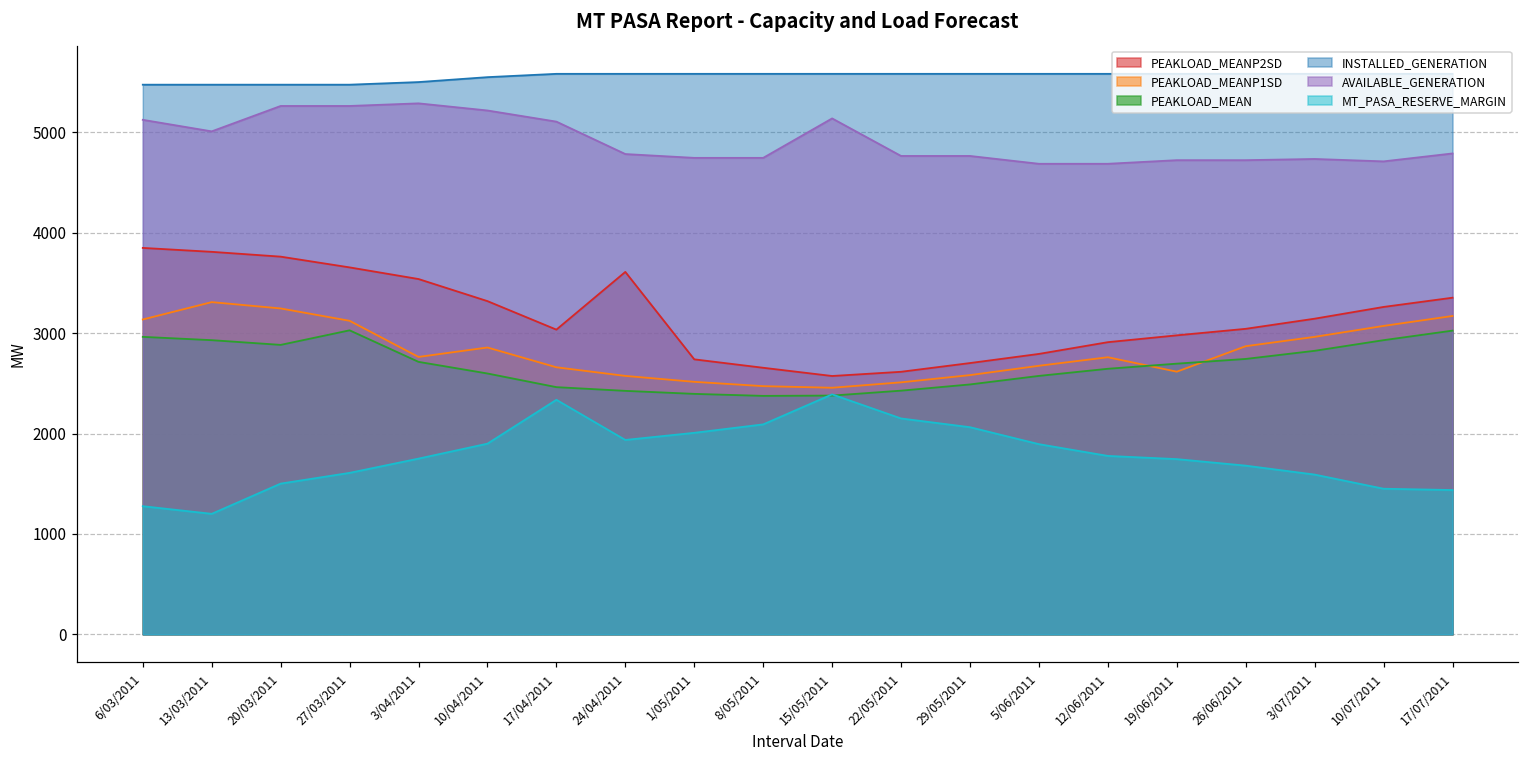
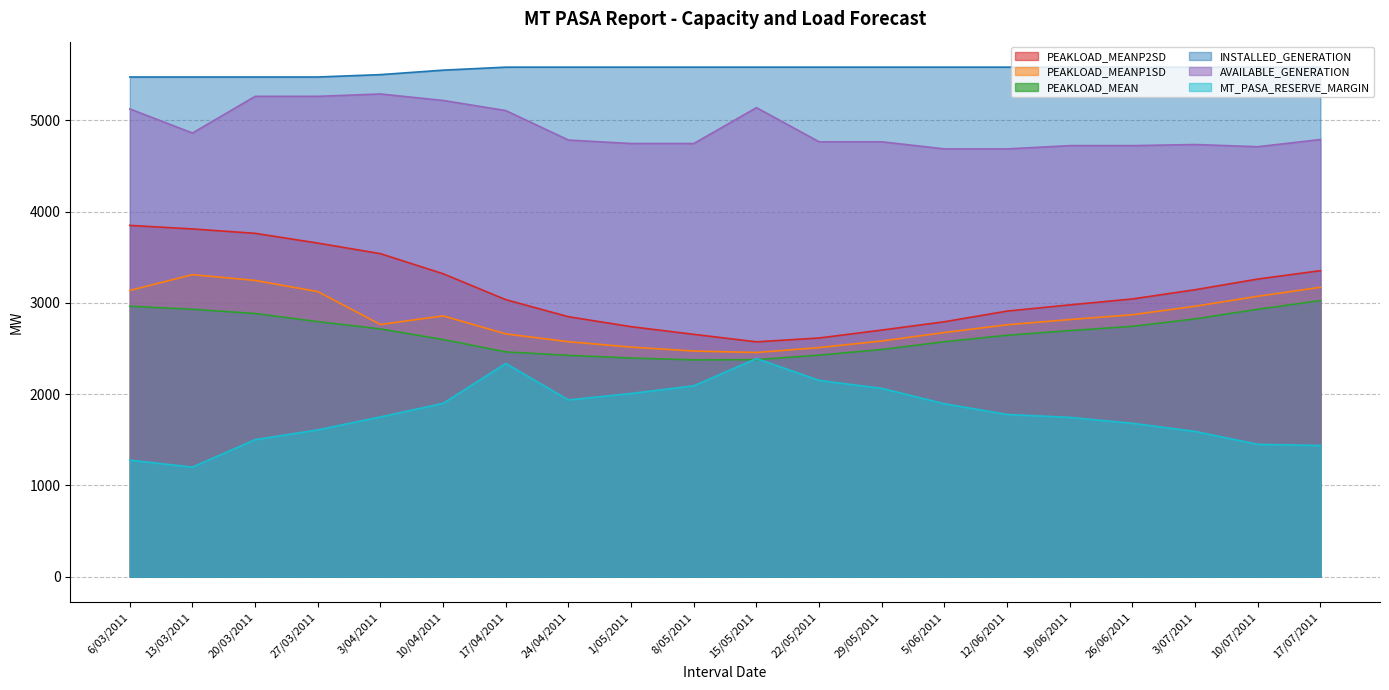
AVAILABLE_GENERATION, 13/03/2011: 5000 -> 4900
PEAKLOAD_MEAN, 27/03/2011: 3000 -> 2800
PEAKLOAD_MEANP2SD, 24/04/2011: 3600 -> 2800
PEAKLOAD_MEANP1SD, 19/06/2011: 2600 -> 2800
